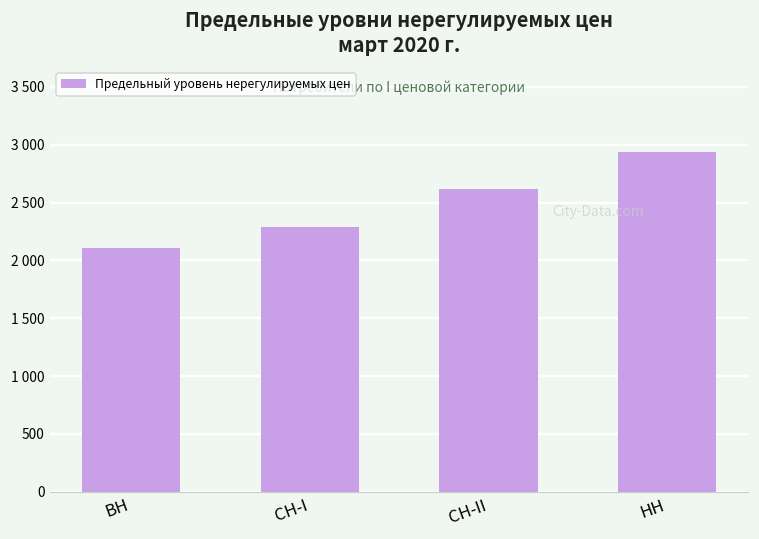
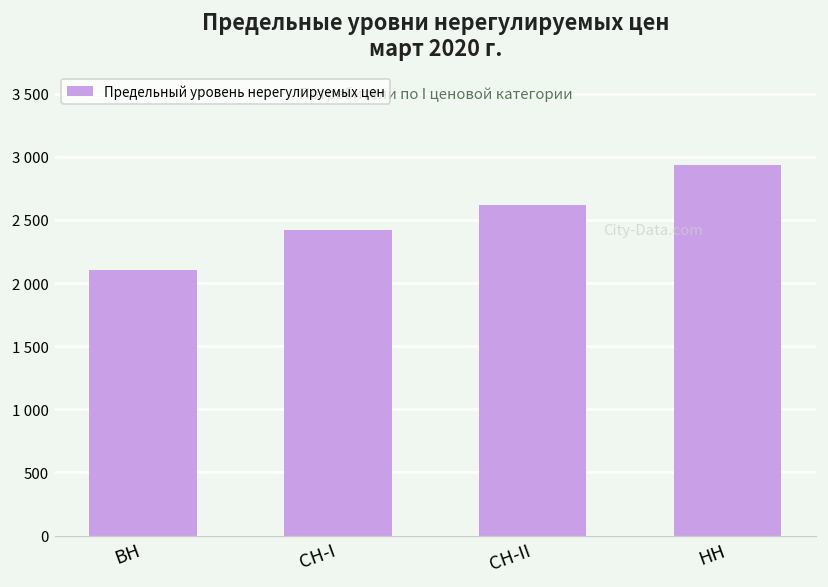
СН-I: 2290 -> 2420
